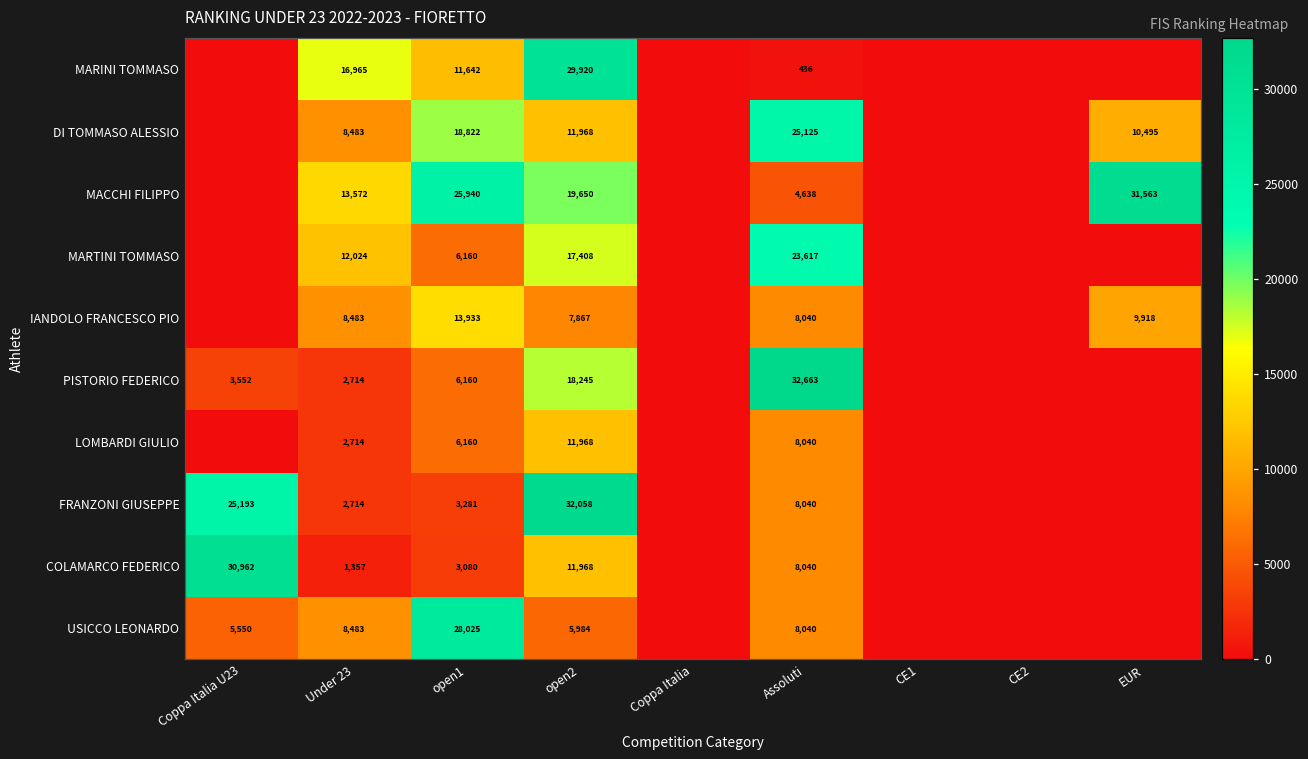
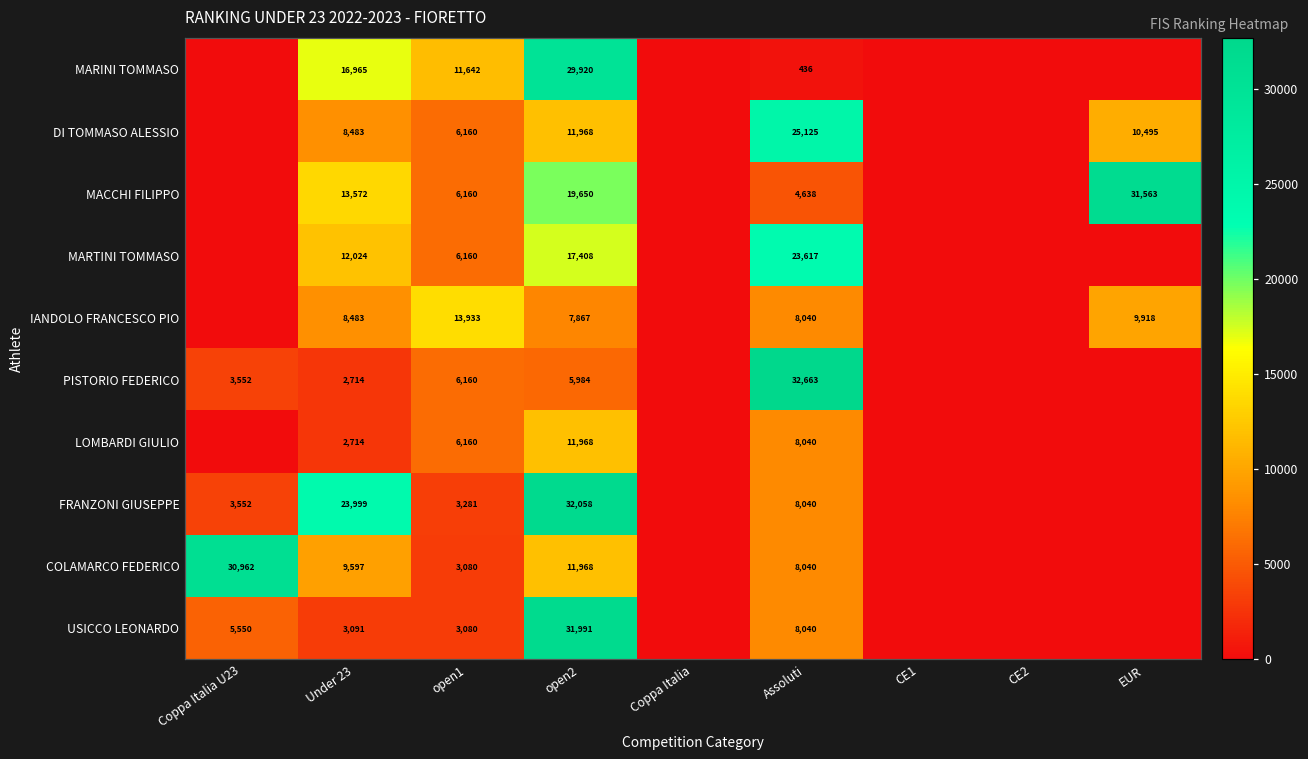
DI TOMMASO ALESSIO, open1: 18,822 -> 6,160
MACCHI FILIPPO, open1: 25,940 -> 6,160
PISTORIO FEDERICO, open2: 18,245 -> 5,984
FRANZONI GIUSEPPE, Coppa Italia U23: 25,193 -> 3,552
FRANZONI GIUSEPPE, Under 23: 2,714 -> 23,999
COLAMARCO FEDERICO, Under 23: 1,357 -> 9,597
USICCO LEONARDO, Under 23: 8,483 -> 3,091
USICCO LEONARDO, open1: 28,025 -> 3,080
USICCO LEONARDO, open2: 5,984 -> 31,991
